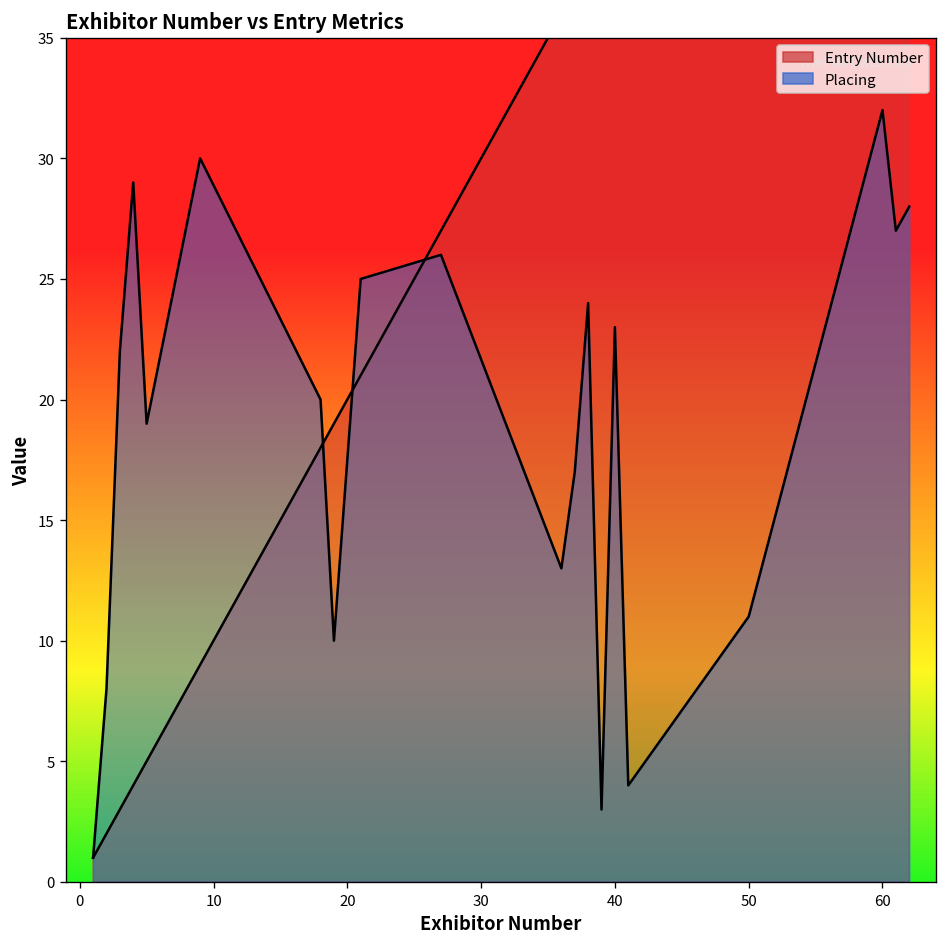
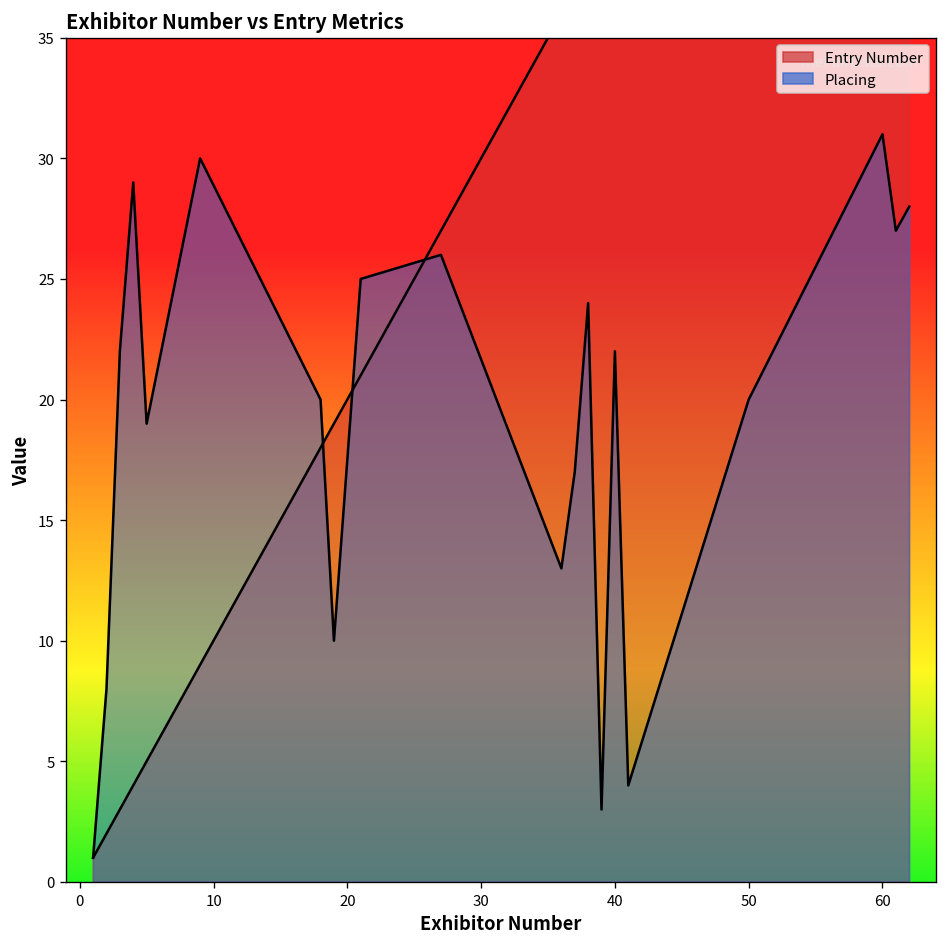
Placing, 40: 23 -> 22
Placing, 50: 11 -> 20
Placing, 60: 32 -> 31
